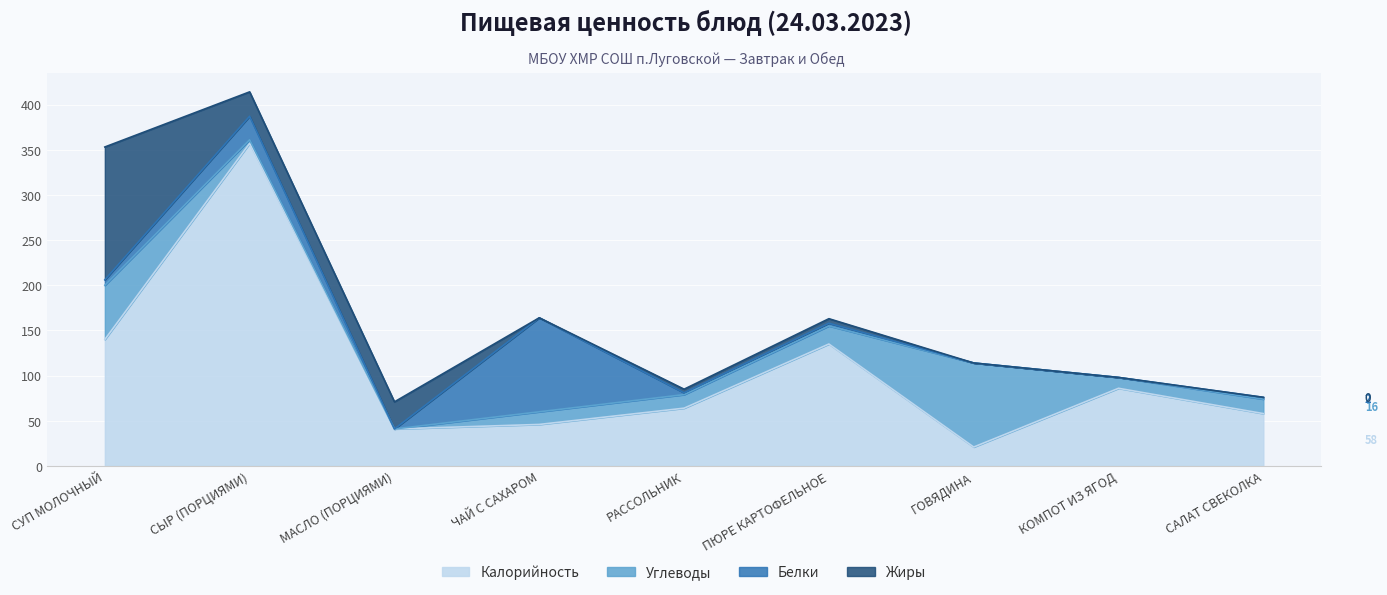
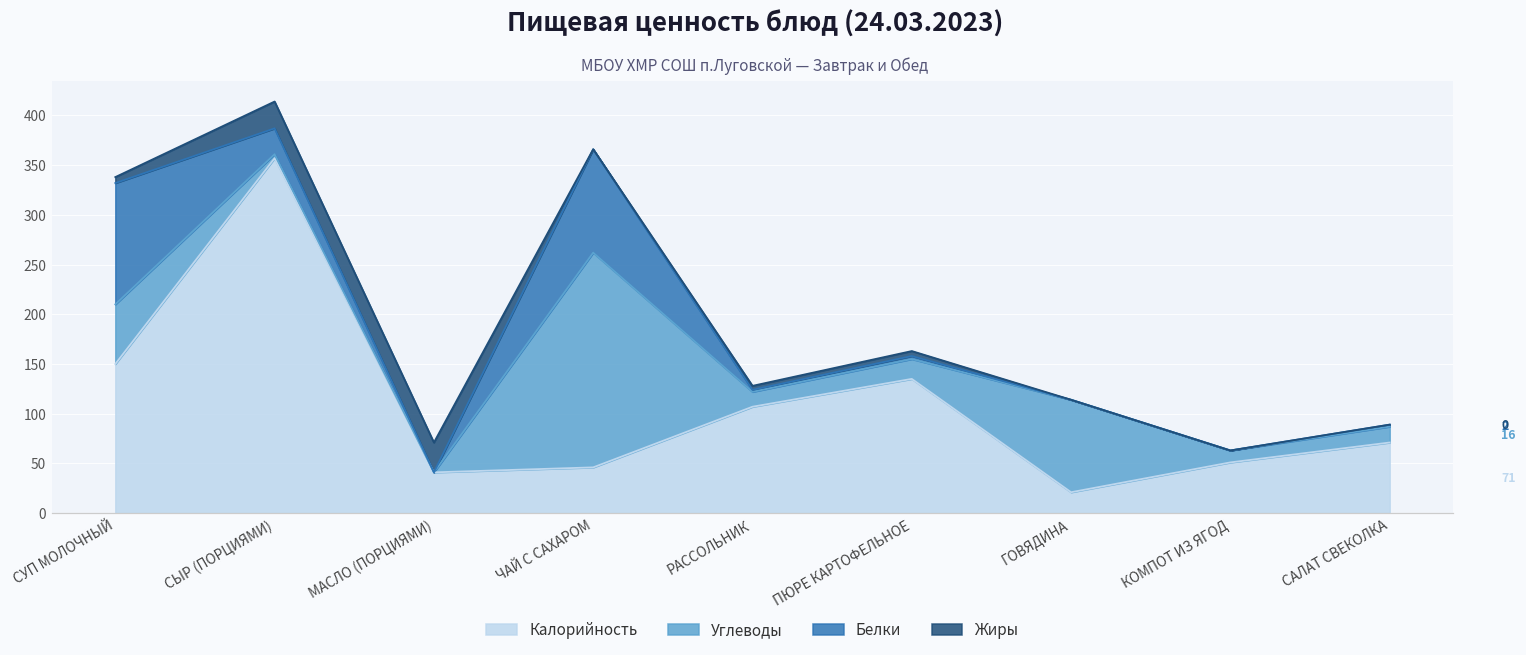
Калорийность, СУП МОЛОЧНЫЙ: 140 -> 150
Белки, СУП МОЛОЧНЫЙ: 10 -> 120
Жиры, СУП МОЛОЧНЫЙ: 150 -> 10
Углеводы, ЧАЙ С САХАРОМ: 10 -> 220
Калорийность, РАССОЛЬНИК: 60 -> 110
Калорийность, КОМПОТ ИЗ ЯГОД: 90 -> 50
Калорийность, САЛАТ СВЕКОЛКА: 58 -> 71
